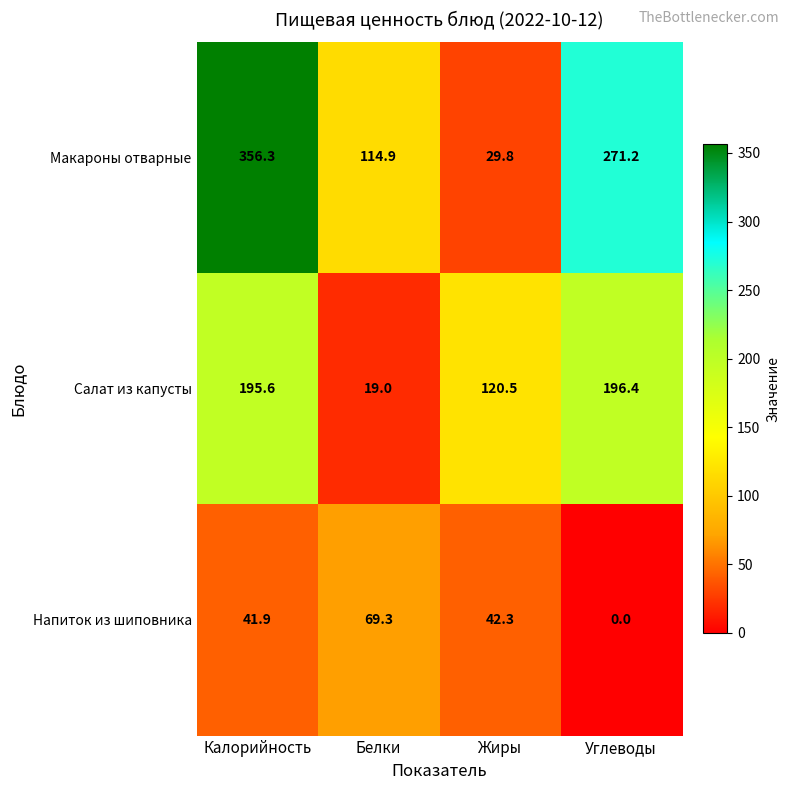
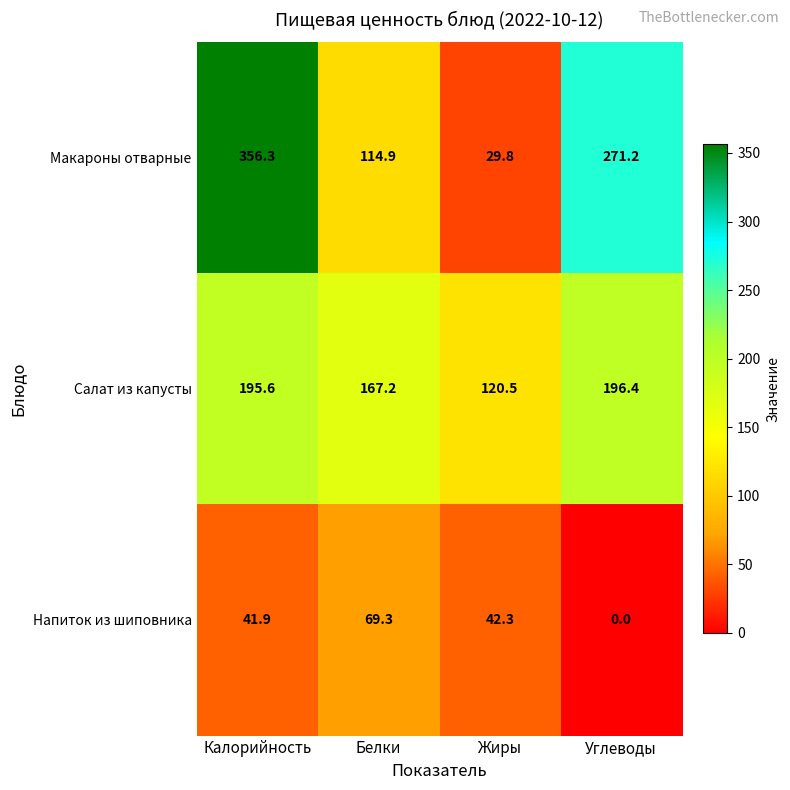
Салат из капусты, Белки: 19.0 -> 167.2
